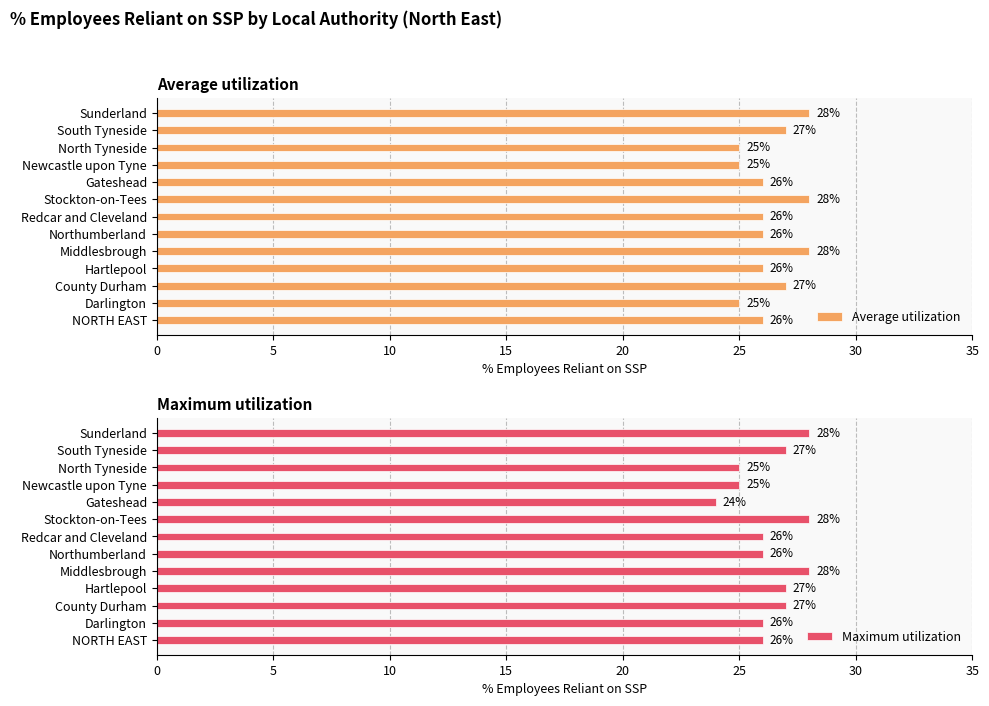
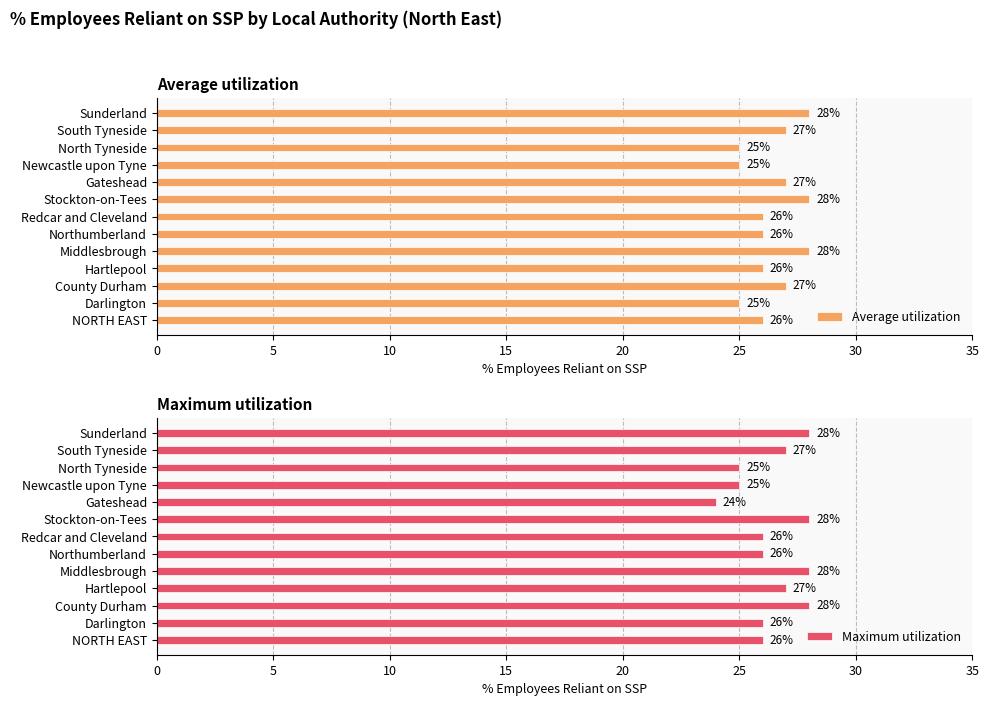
Average utilization, Gateshead: 26% -> 27%
Maximum utilization, County Durham: 27% -> 28%
